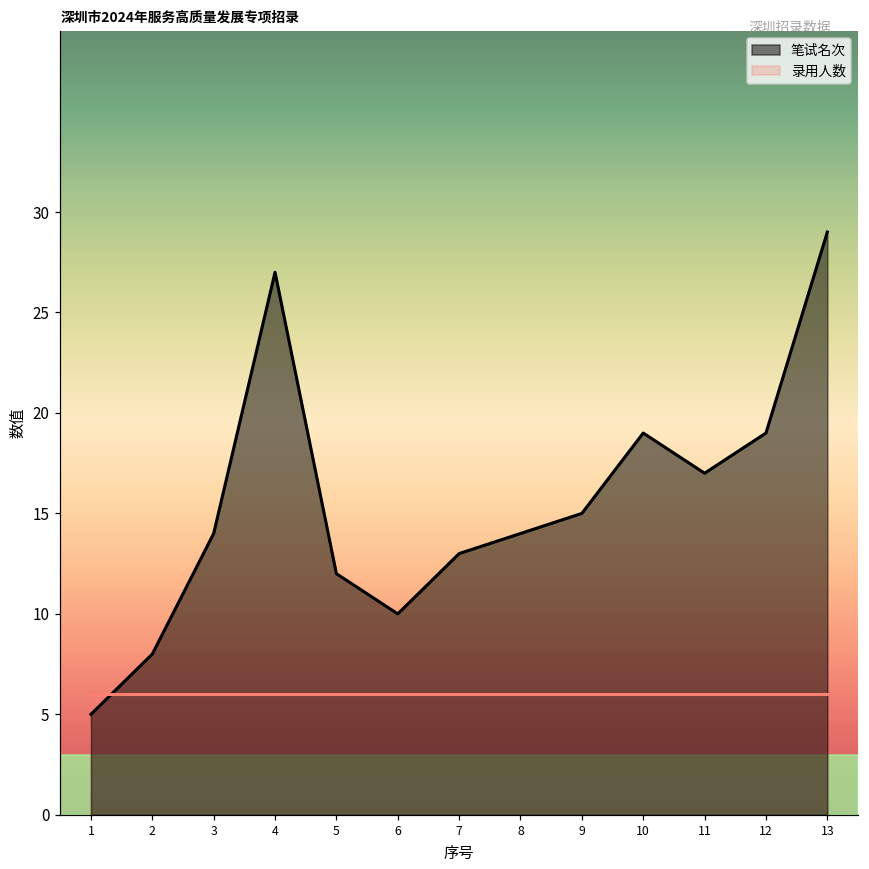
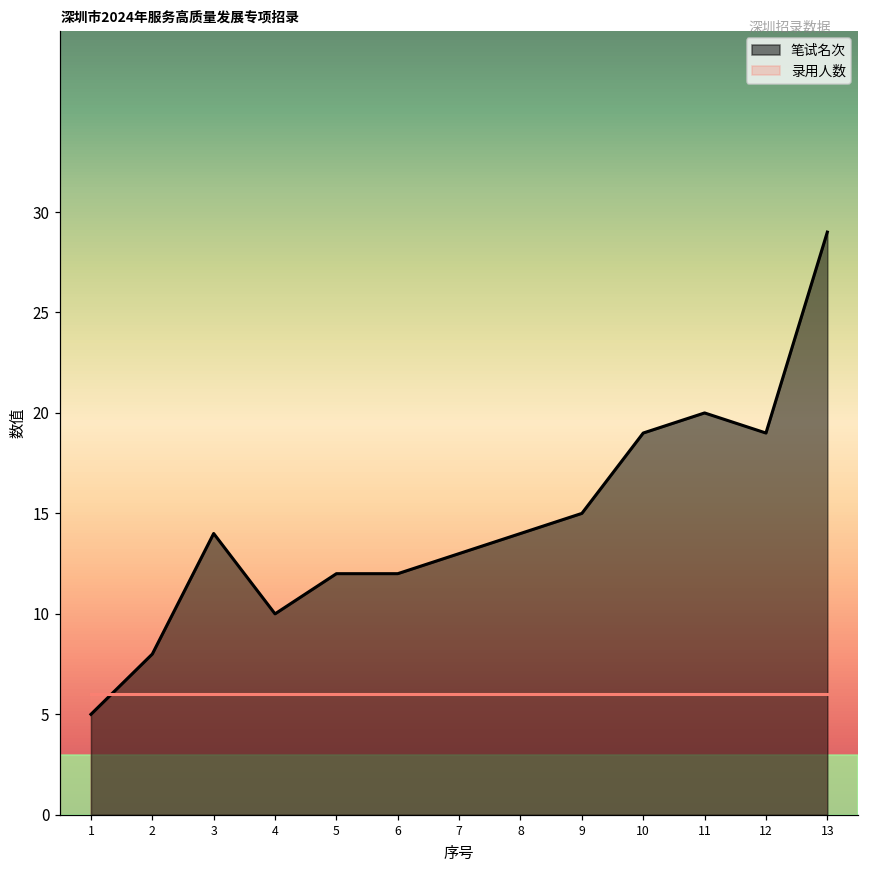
笔试名次, 4: 27 -> 10
笔试名次, 6: 10 -> 12
笔试名次, 11: 17 -> 20
